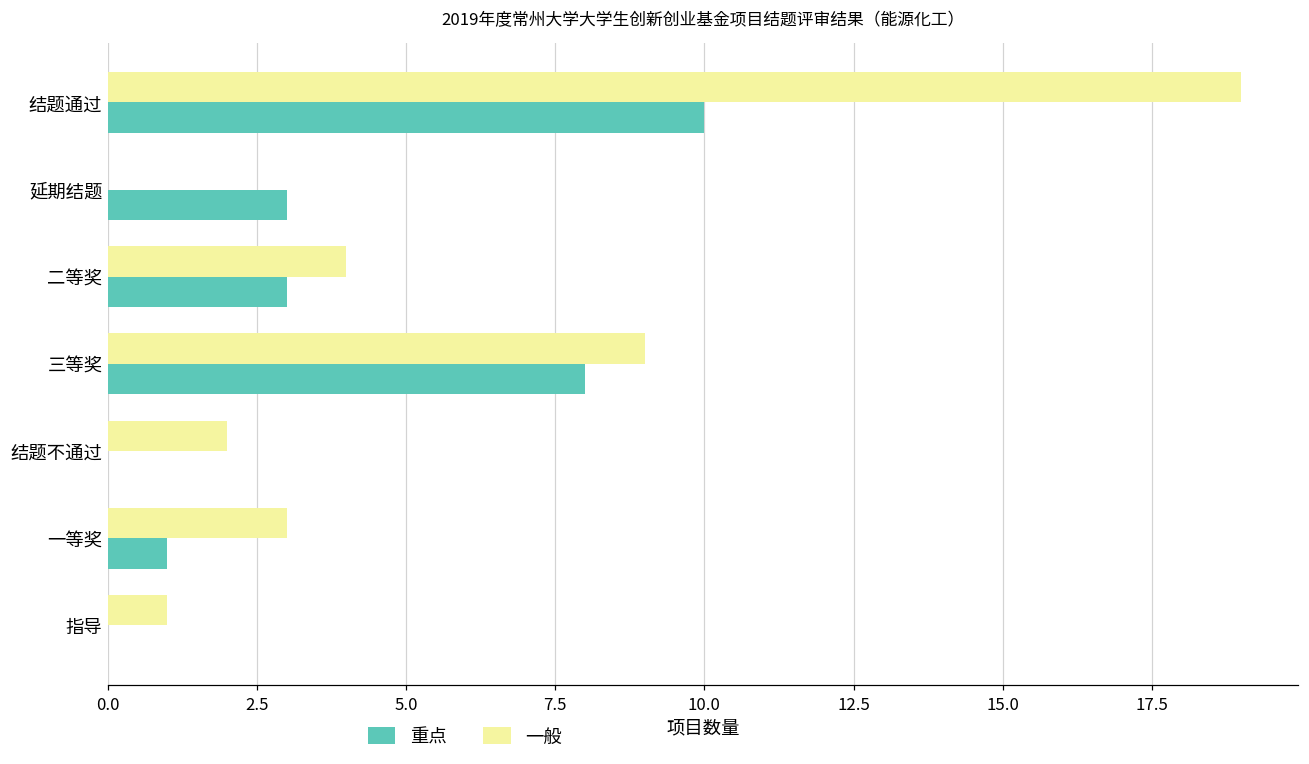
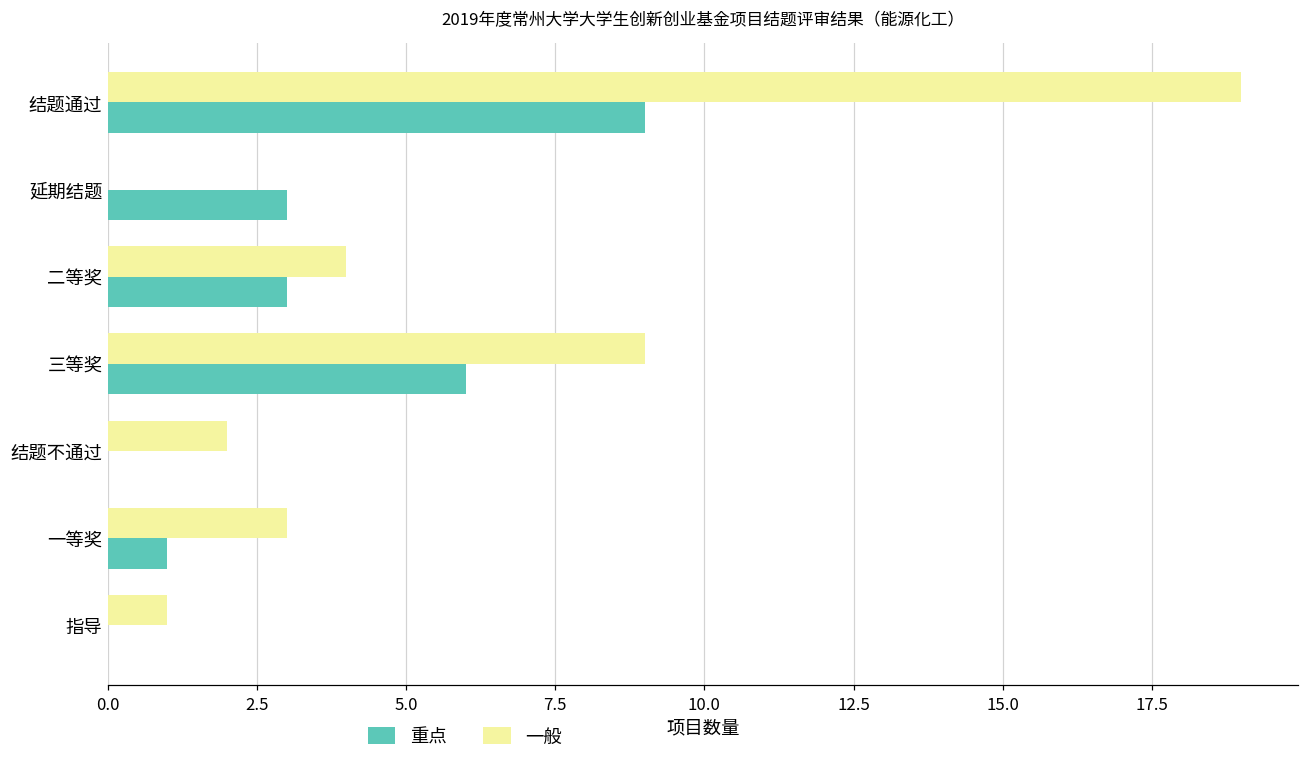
重点, 结题通过: 10 -> 9
重点, 三等奖: 8 -> 6
